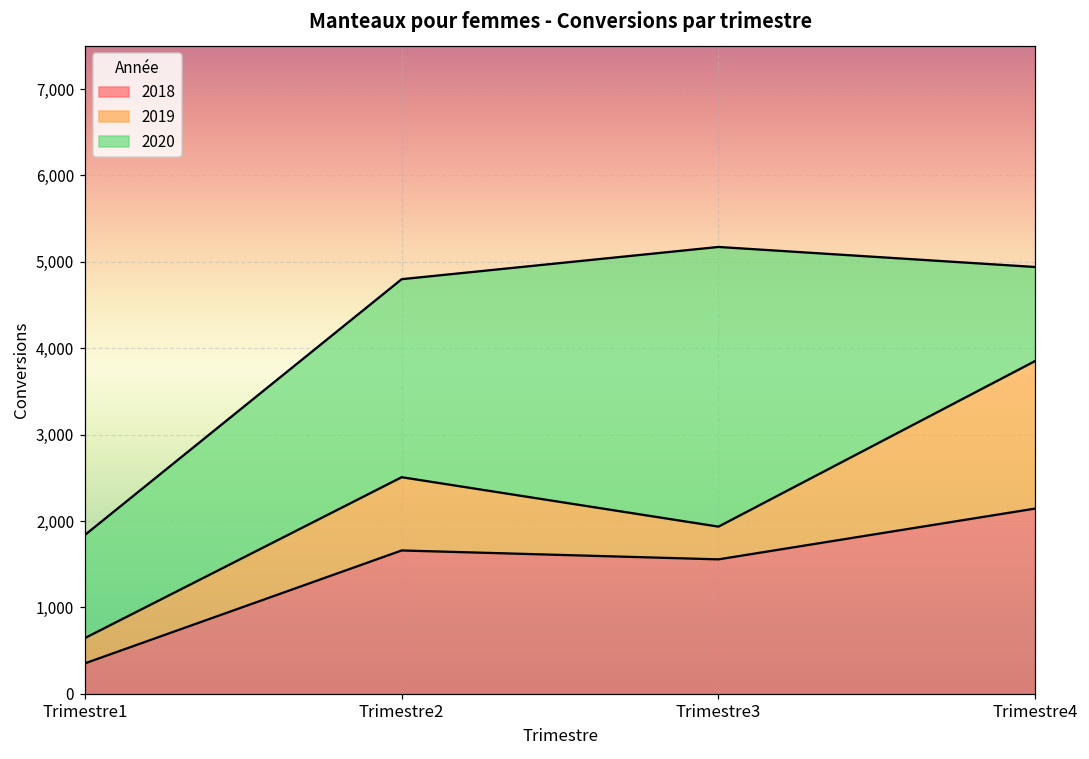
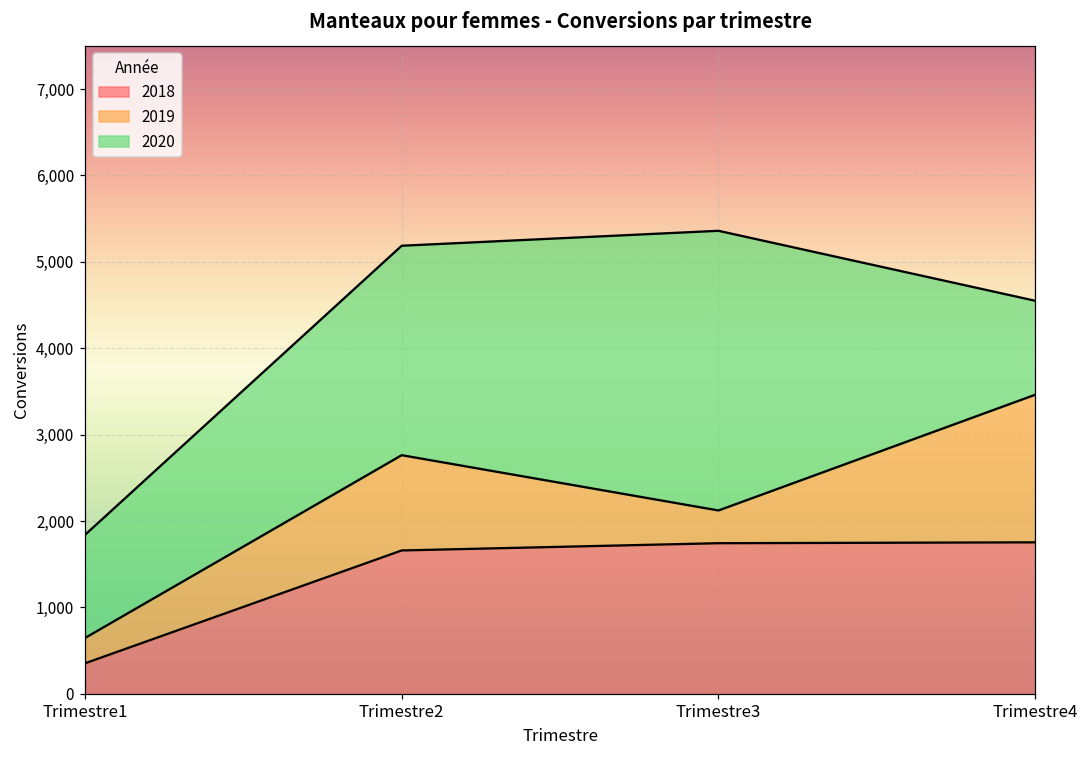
2019, Trimestre2: 800 -> 1,100
2020, Trimestre2: 2,300 -> 2,400
2018, Trimestre3: 1,600 -> 1,700
2018, Trimestre4: 2,100 -> 1,800
